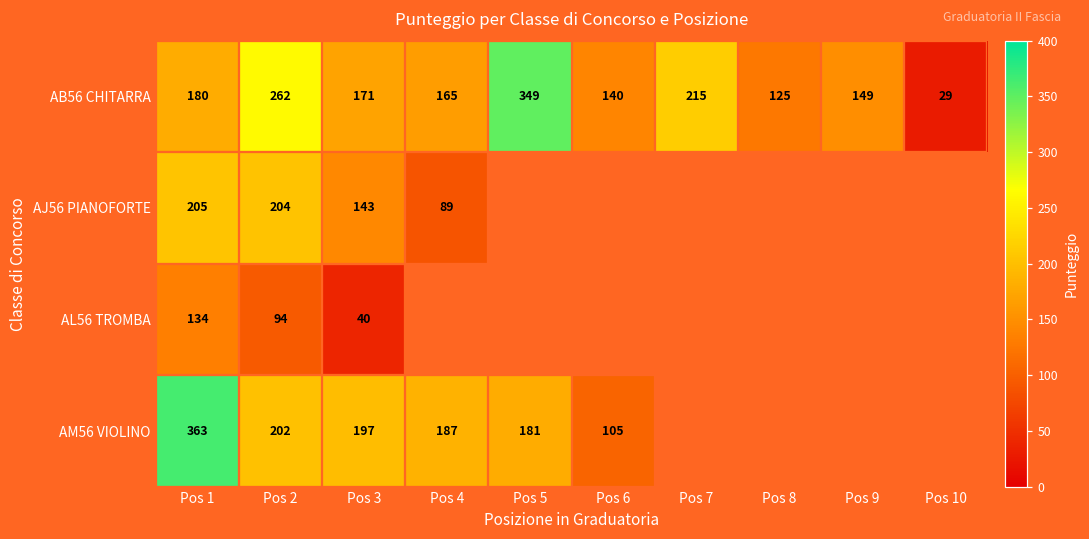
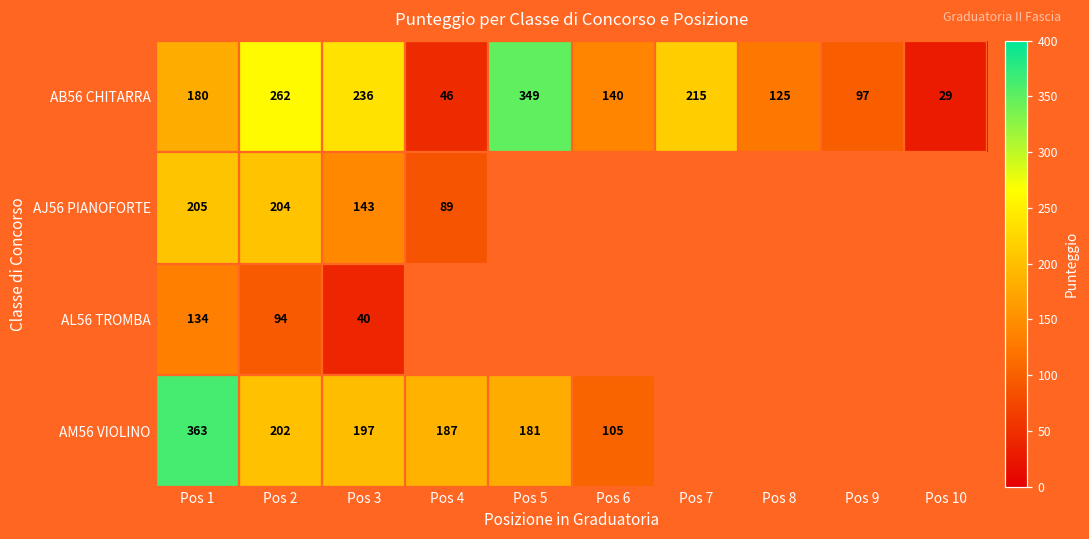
AB56 CHITARRA, Pos 3: 171 -> 236
AB56 CHITARRA, Pos 4: 165 -> 46
AB56 CHITARRA, Pos 9: 149 -> 97
